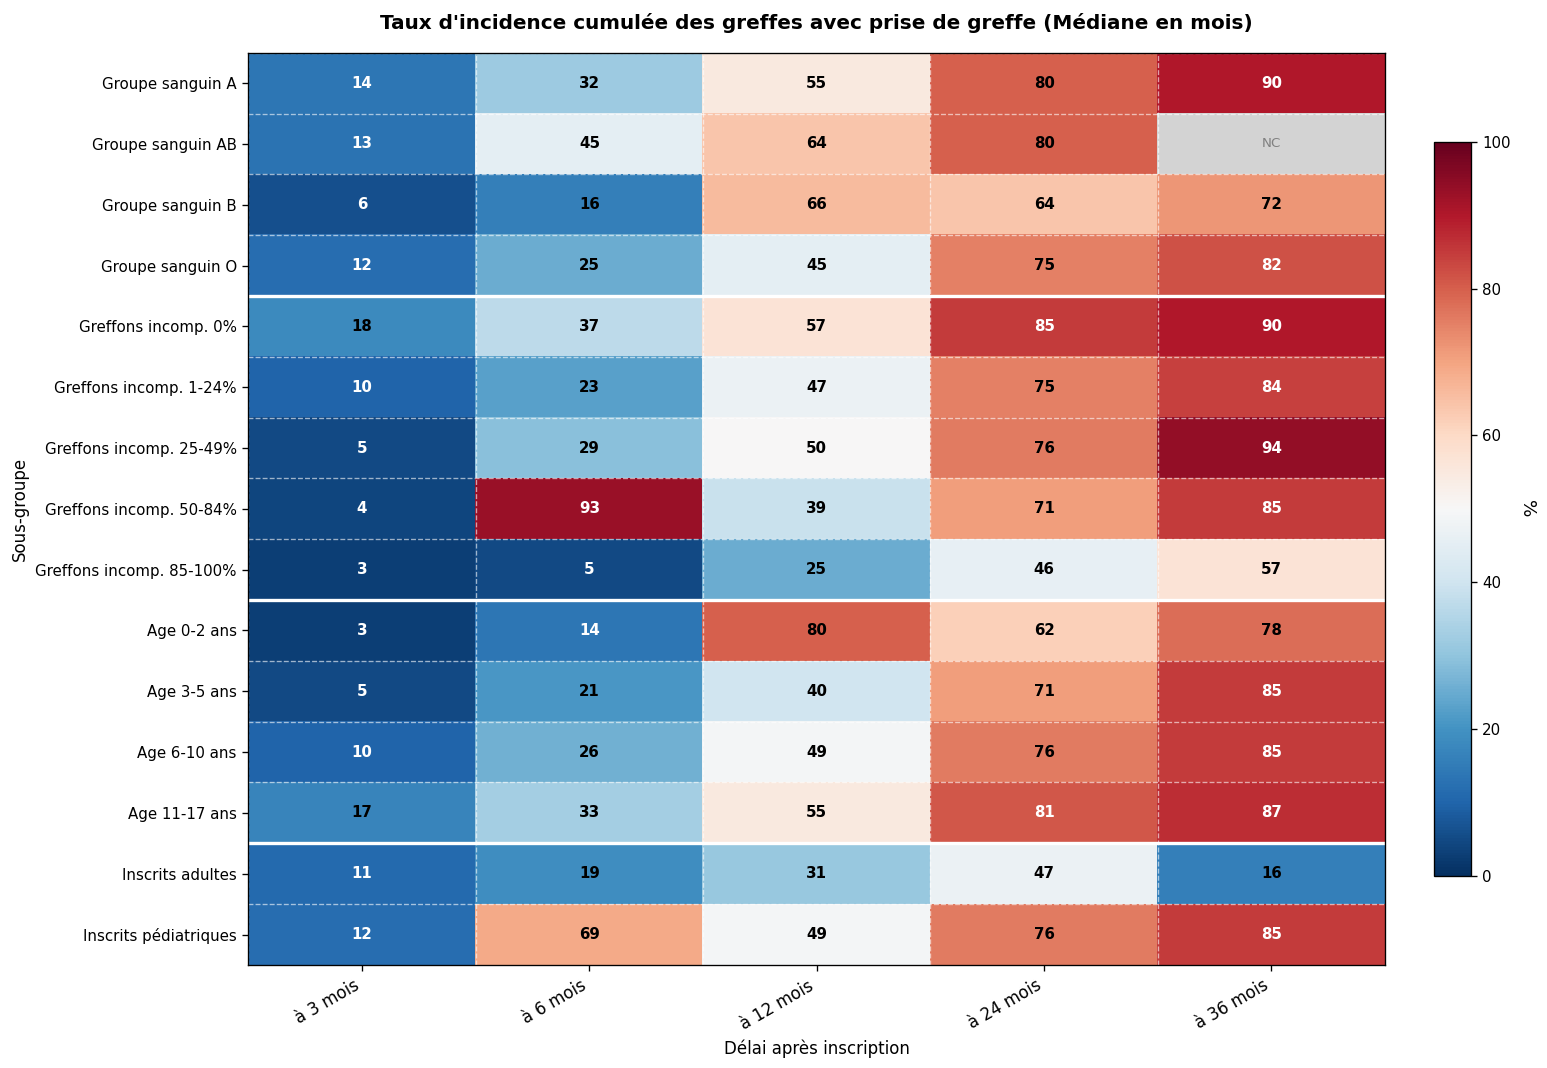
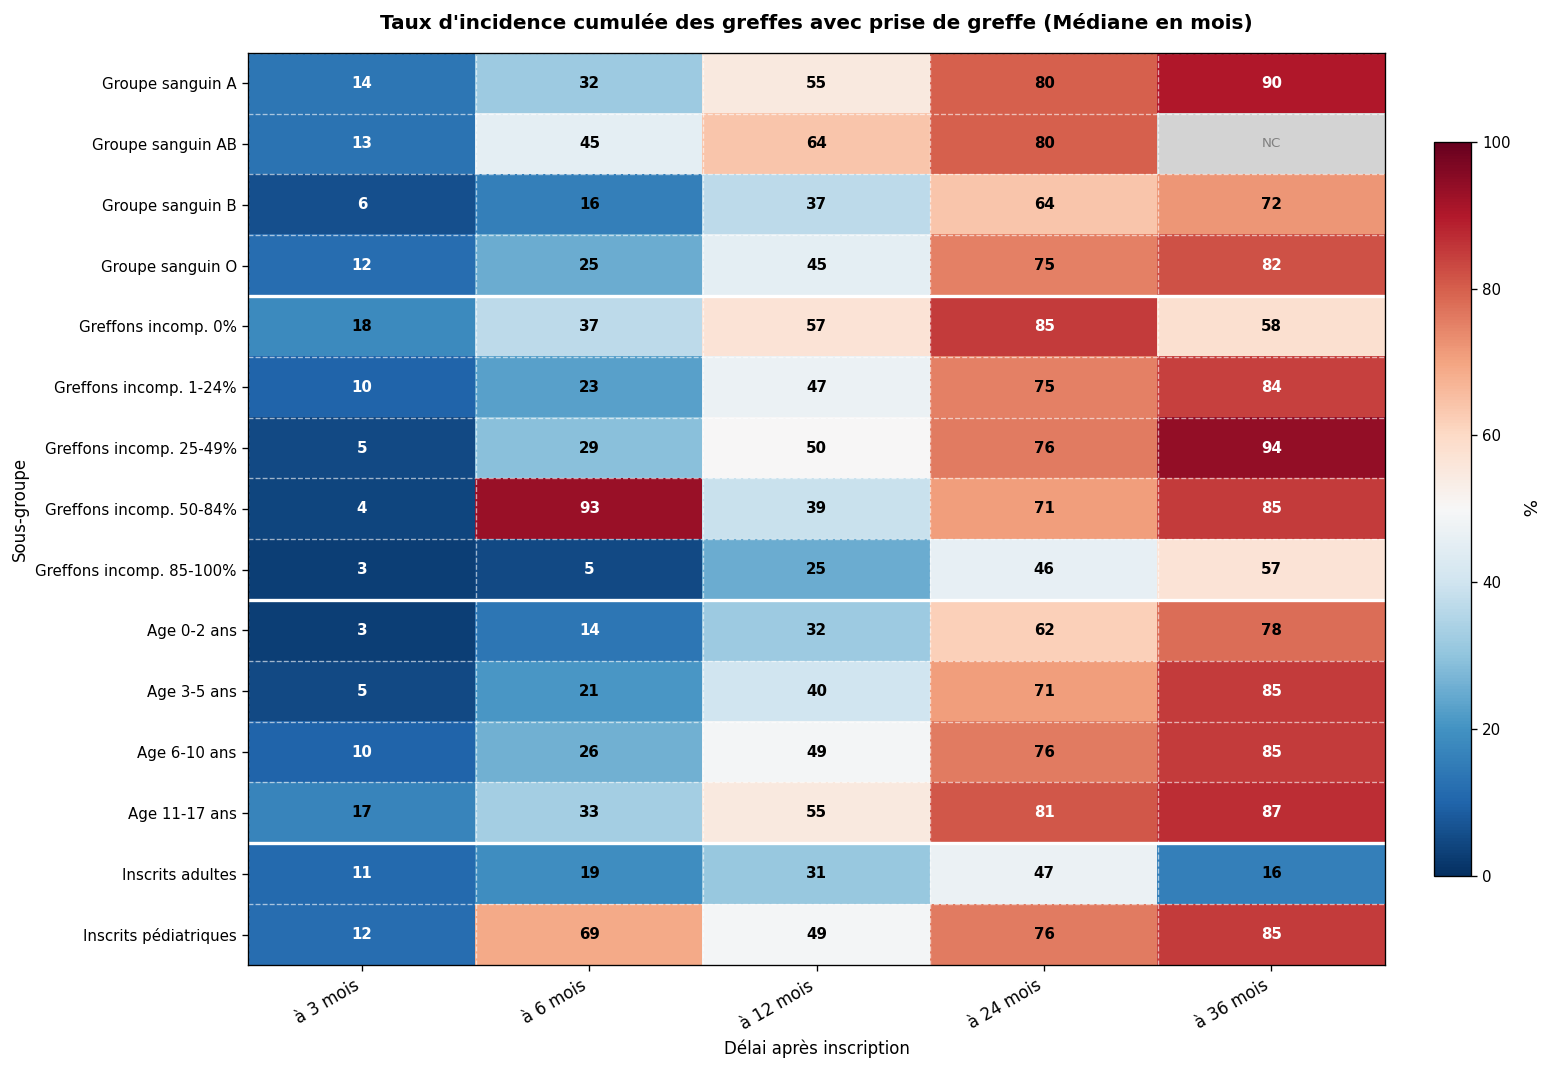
Groupe sanguin B, à 12 mois: 66 -> 37
Greffons incomp. 0%, à 36 mois: 90 -> 58
Age 0-2 ans, à 12 mois: 80 -> 32
